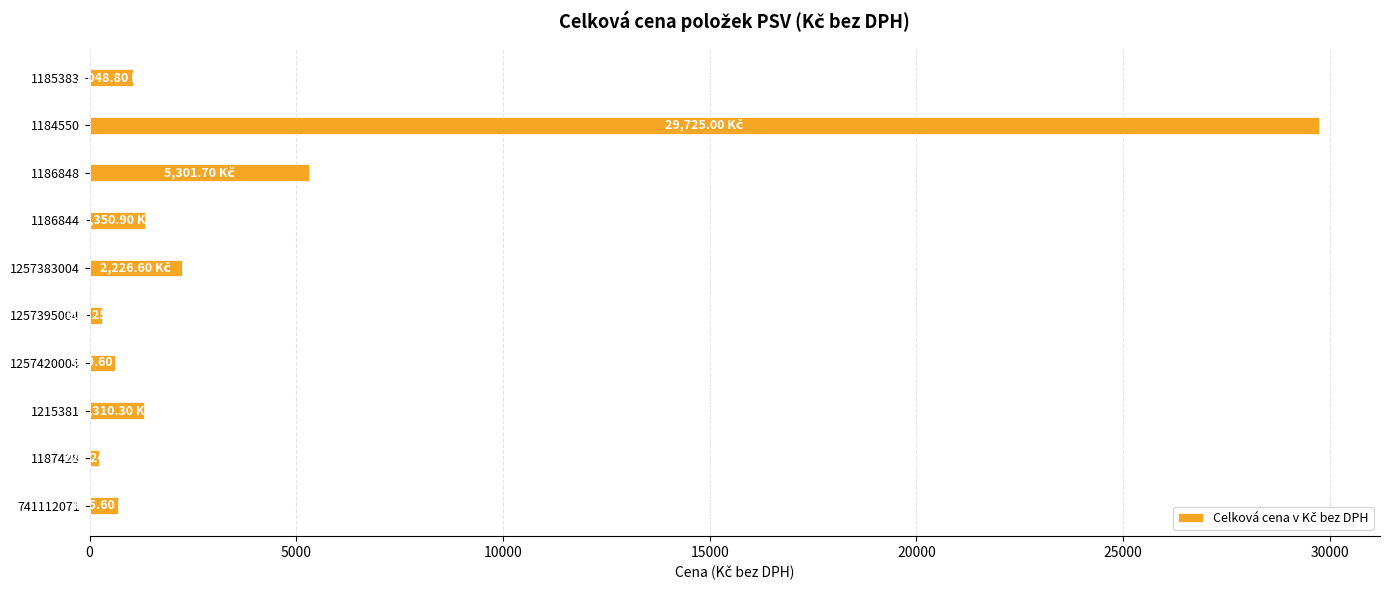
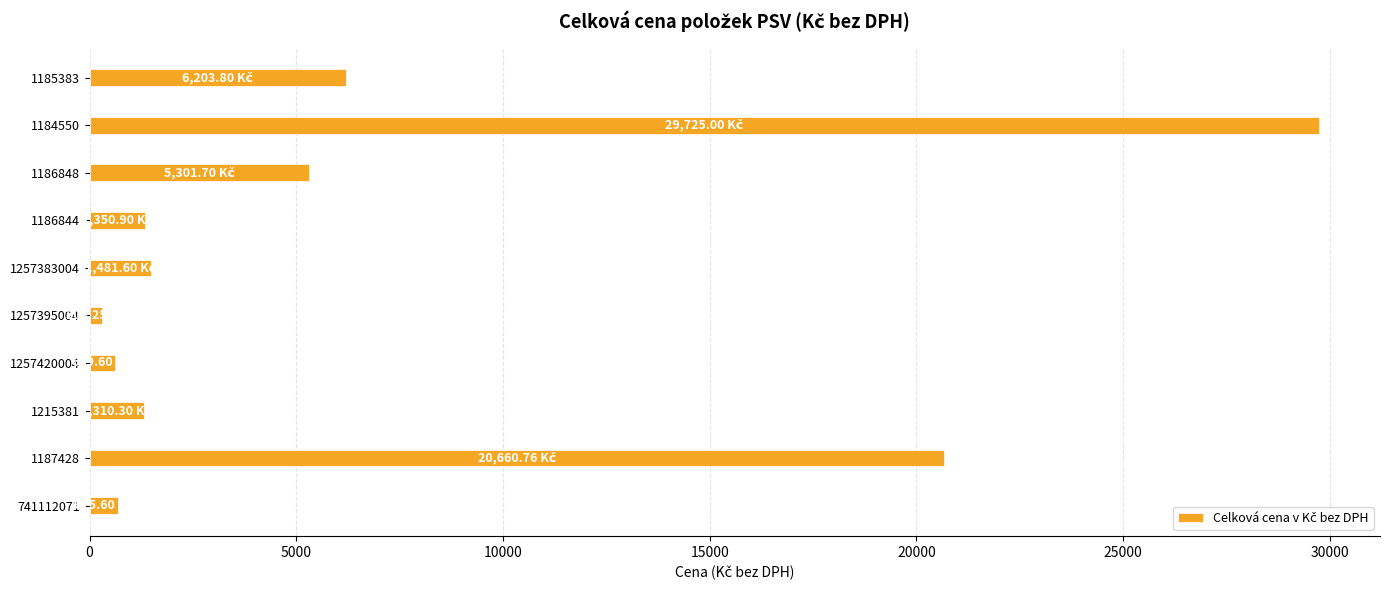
1185383: 1,048.80 -> 6,203.80
1257383004: 2,226.60 -> 1,481.60
1187428: 200 -> 20700
